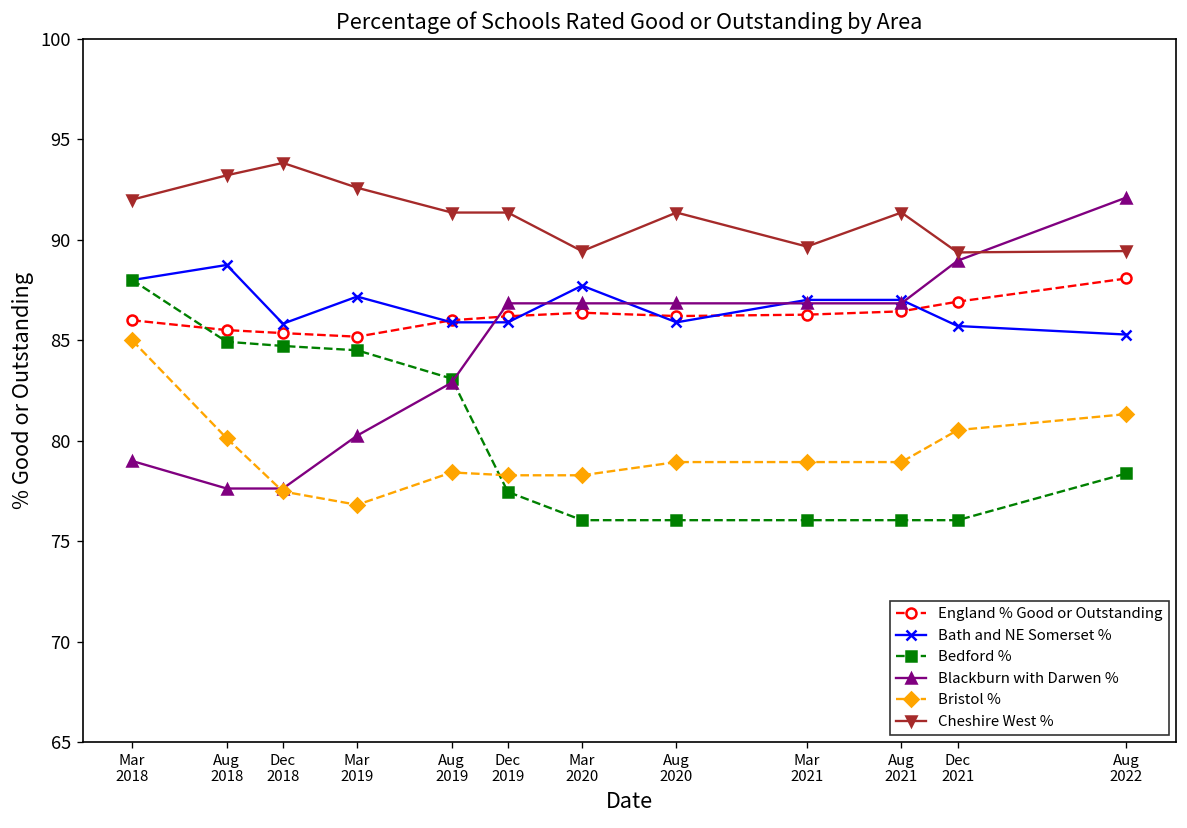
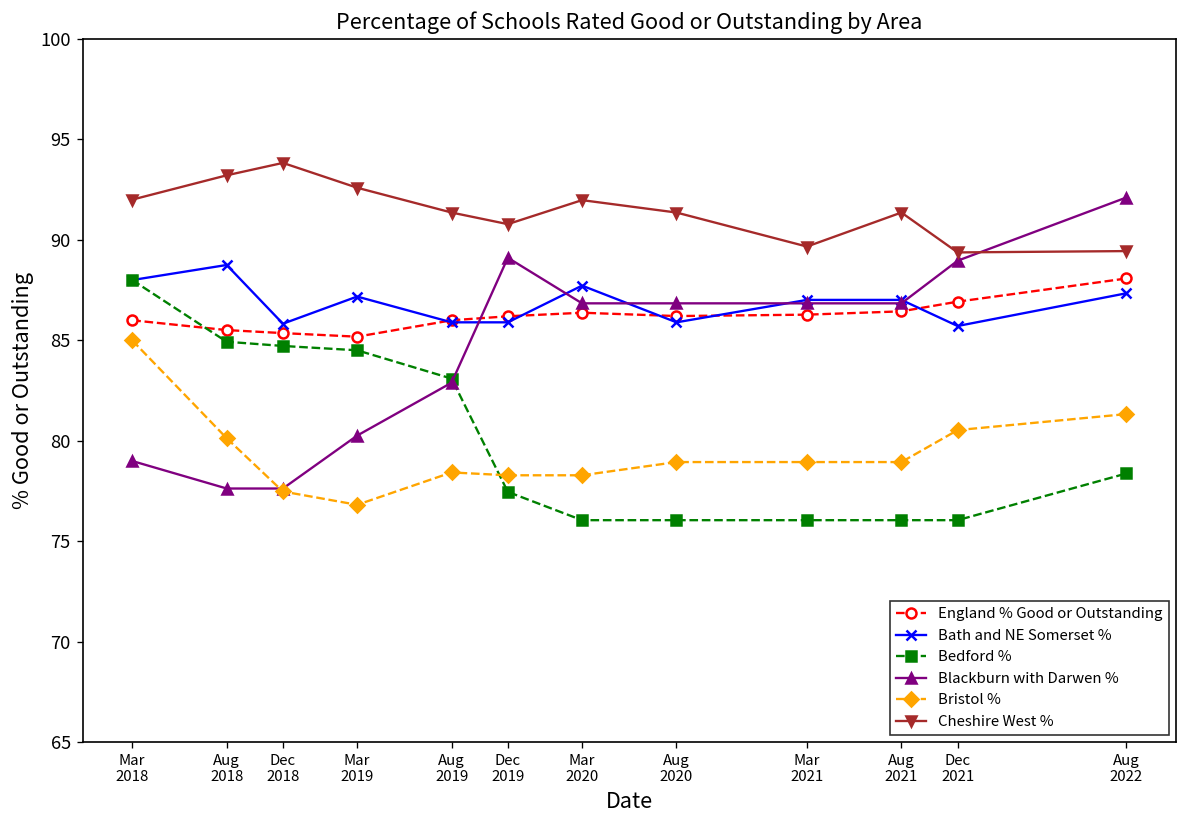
Blackburn with Darwen %, Dec 2019: 86.8 -> 89.1
Cheshire West %, Dec 2019: 91.4 -> 90.8
Cheshire West %, Mar 2020: 89.4 -> 92.0
Bath and NE Somerset %, Aug 2022: 85.3 -> 87.3
